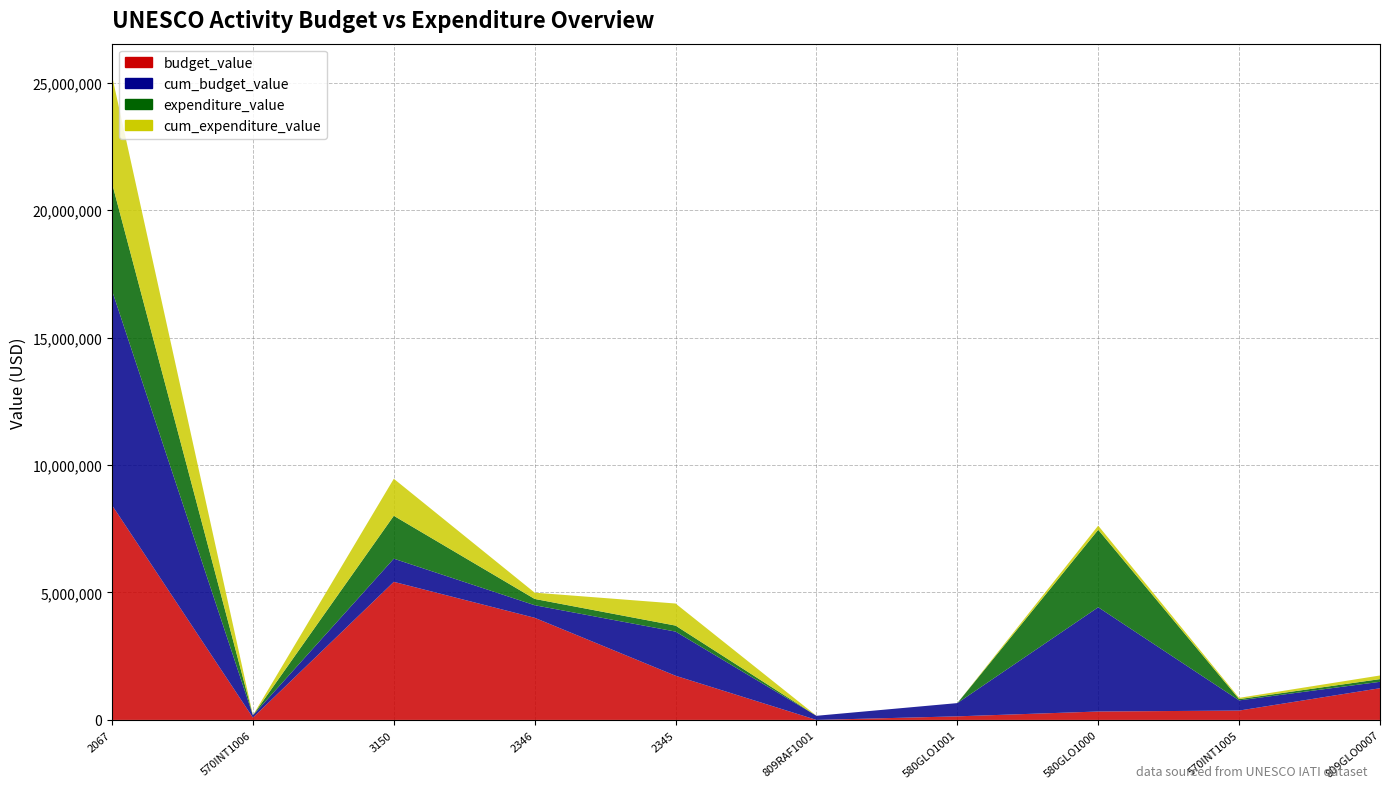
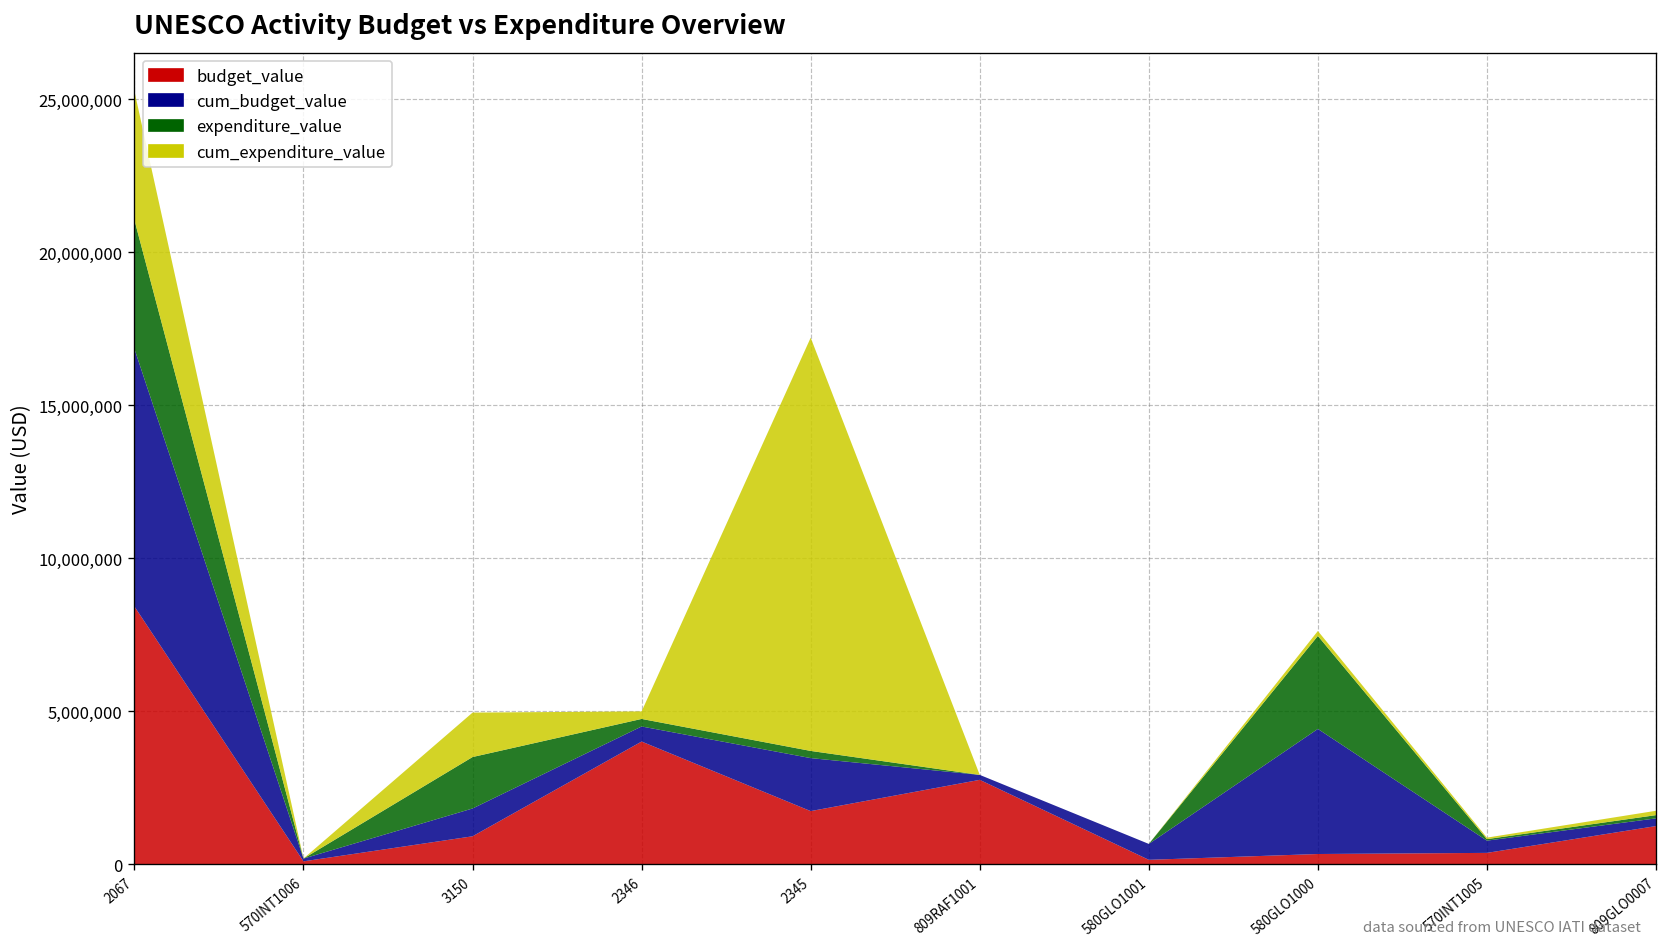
budget_value, 3150: 5,400,000 -> 900,000
cum_expenditure_value, 2345: 900,000 -> 13,500,000
budget_value, 809RAF1001: 0 -> 2,800,000
